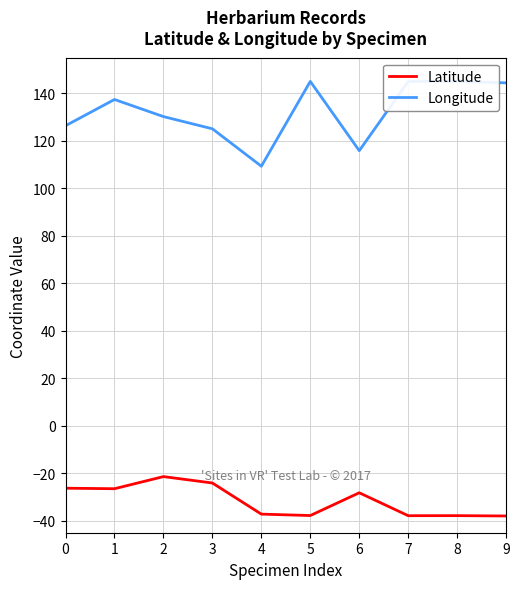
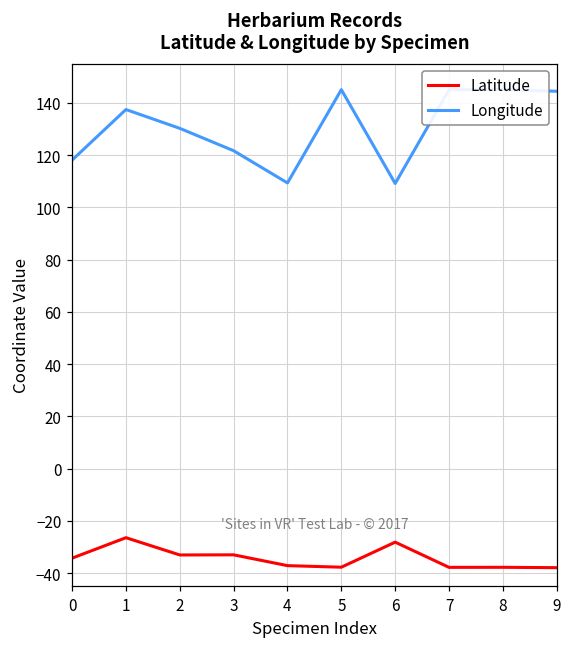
Latitude, 0: -26 -> -34
Longitude, 0: 126 -> 118
Latitude, 2: -21 -> -33
Latitude, 3: -24 -> -33
Longitude, 3: 125 -> 122
Longitude, 6: 116 -> 109
